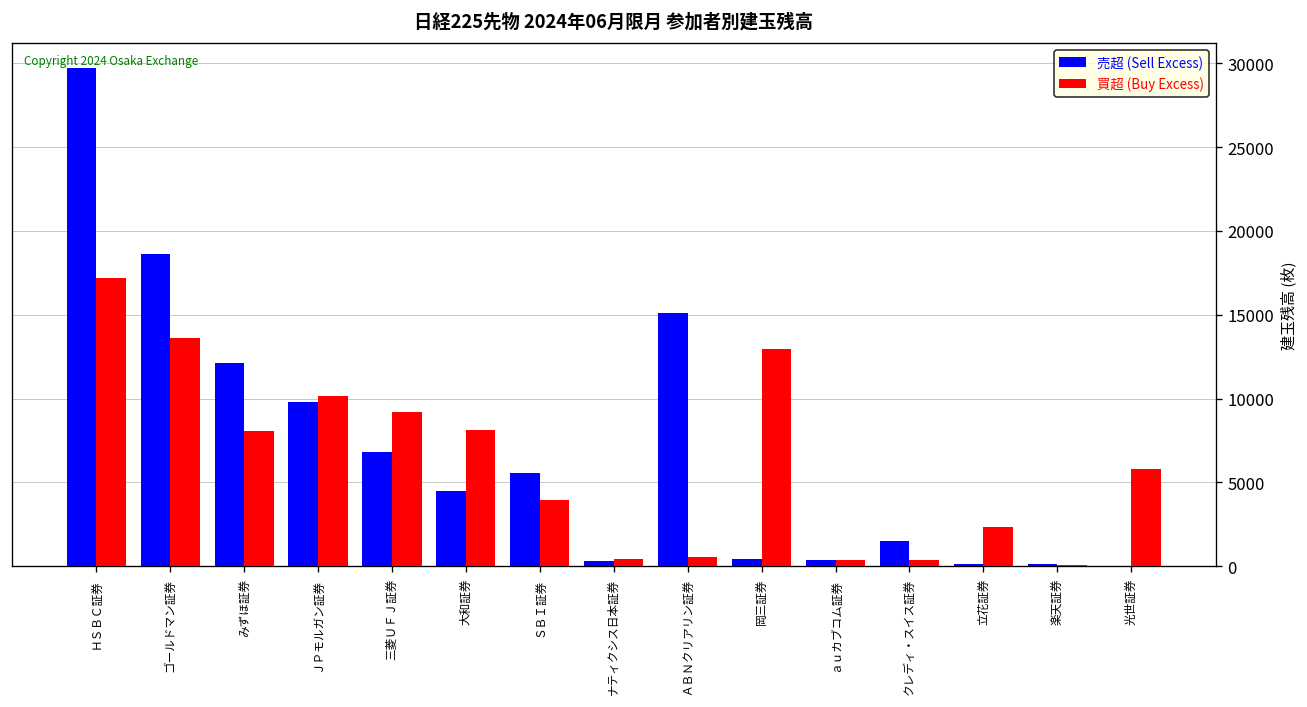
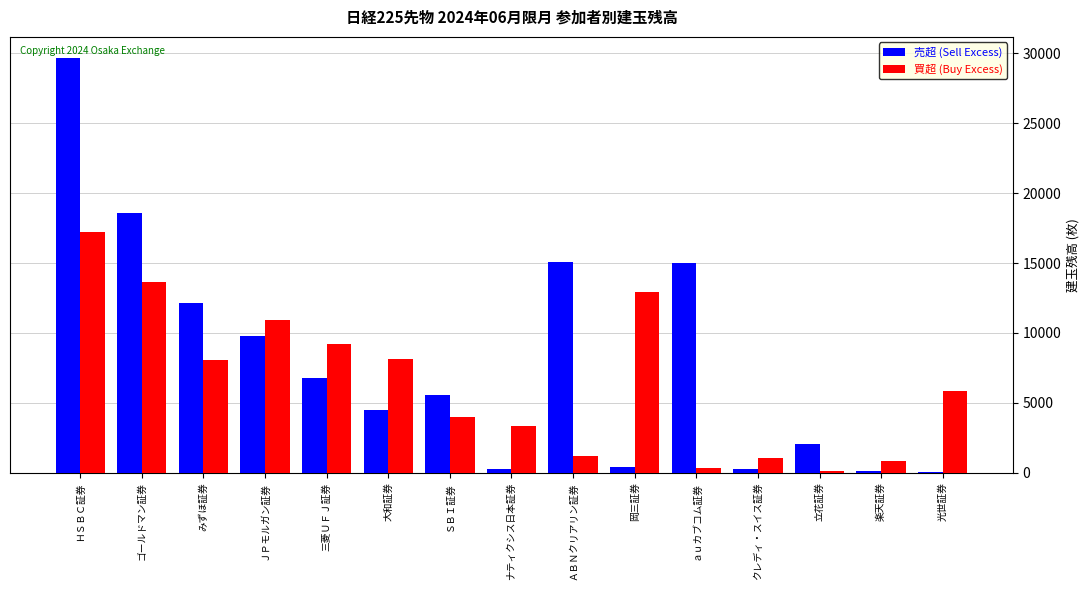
買超 (Buy Excess), ＪＰモルガン証券: 10100 -> 10900
買超 (Buy Excess), ナティクシス日本証券: 400 -> 3300
買超 (Buy Excess), ＡＢＮクリアリン証券: 500 -> 1200
売超 (Sell Excess), ａｕカブコム証券: 400 -> 15000
売超 (Sell Excess), クレディ・スイス証券: 1500 -> 300
買超 (Buy Excess), クレディ・スイス証券: 400 -> 1100
売超 (Sell Excess), 立花証券: 100 -> 2000
買超 (Buy Excess), 立花証券: 2300 -> 100
買超 (Buy Excess), 楽天証券: 100 -> 900
